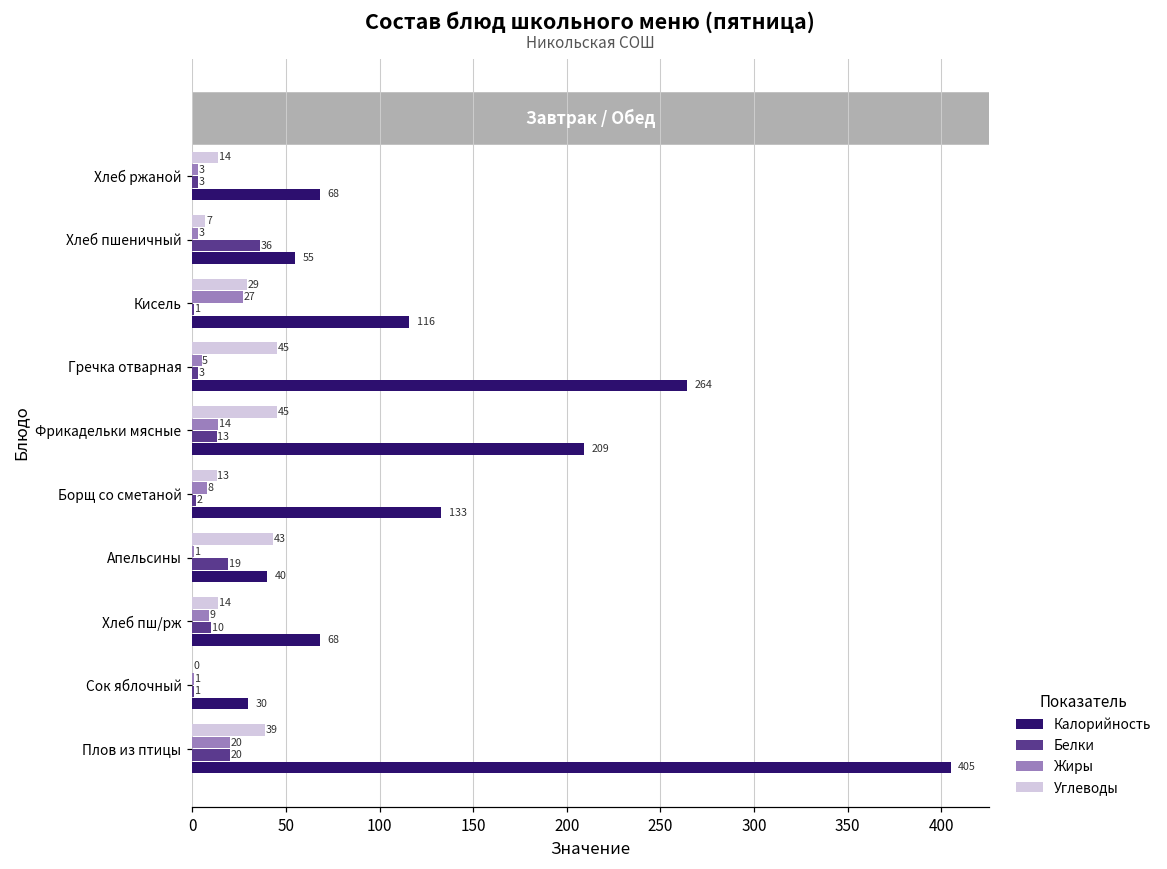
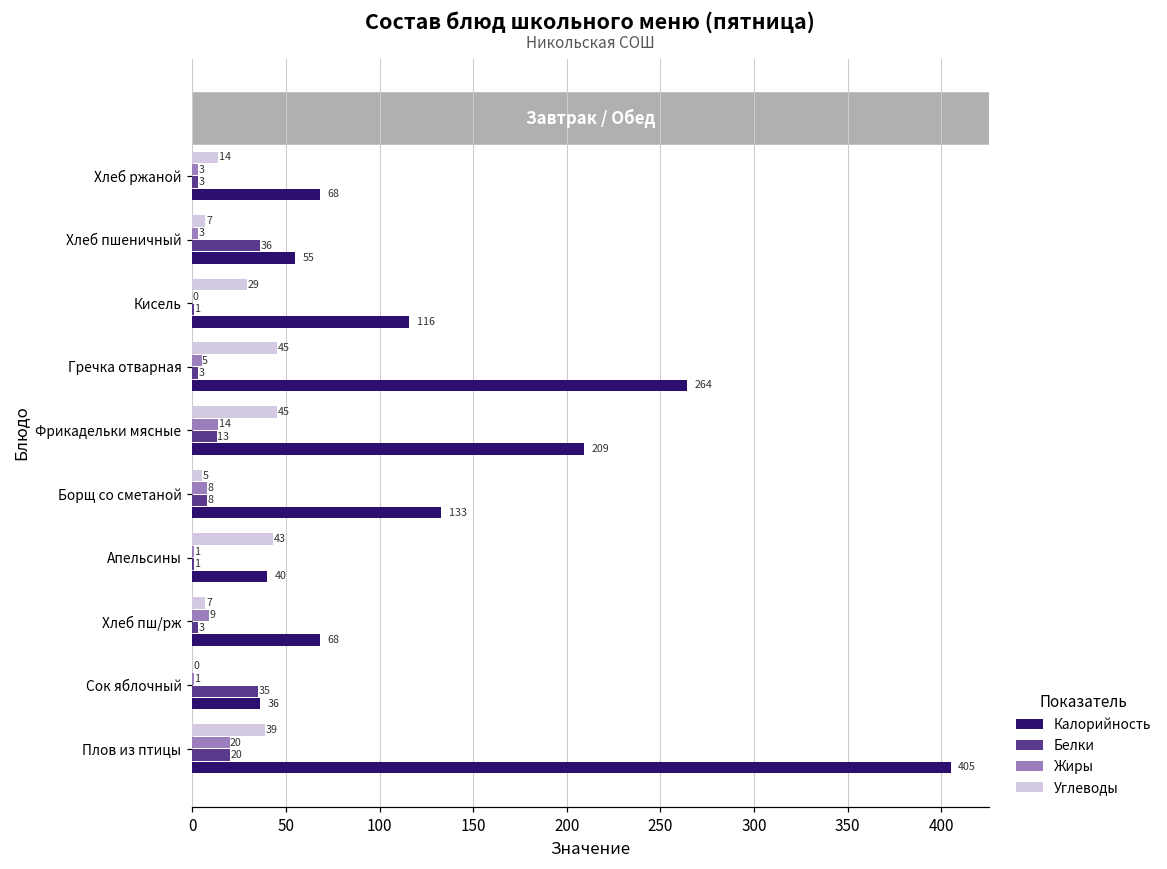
Жиры, Кисель: 27 -> 0
Углеводы, Борщ со сметаной: 13 -> 5
Белки, Борщ со сметаной: 2 -> 8
Белки, Апельсины: 19 -> 1
Углеводы, Хлеб пш/рж: 14 -> 7
Белки, Хлеб пш/рж: 10 -> 3
Белки, Сок яблочный: 1 -> 35
Калорийность, Сок яблочный: 30 -> 36
